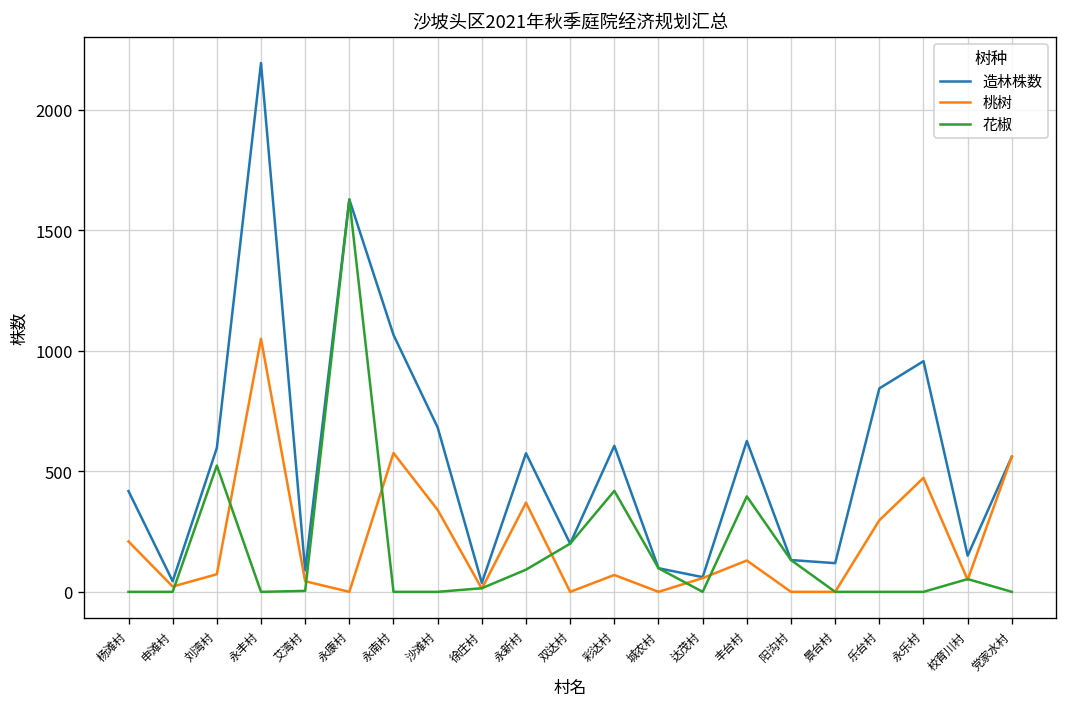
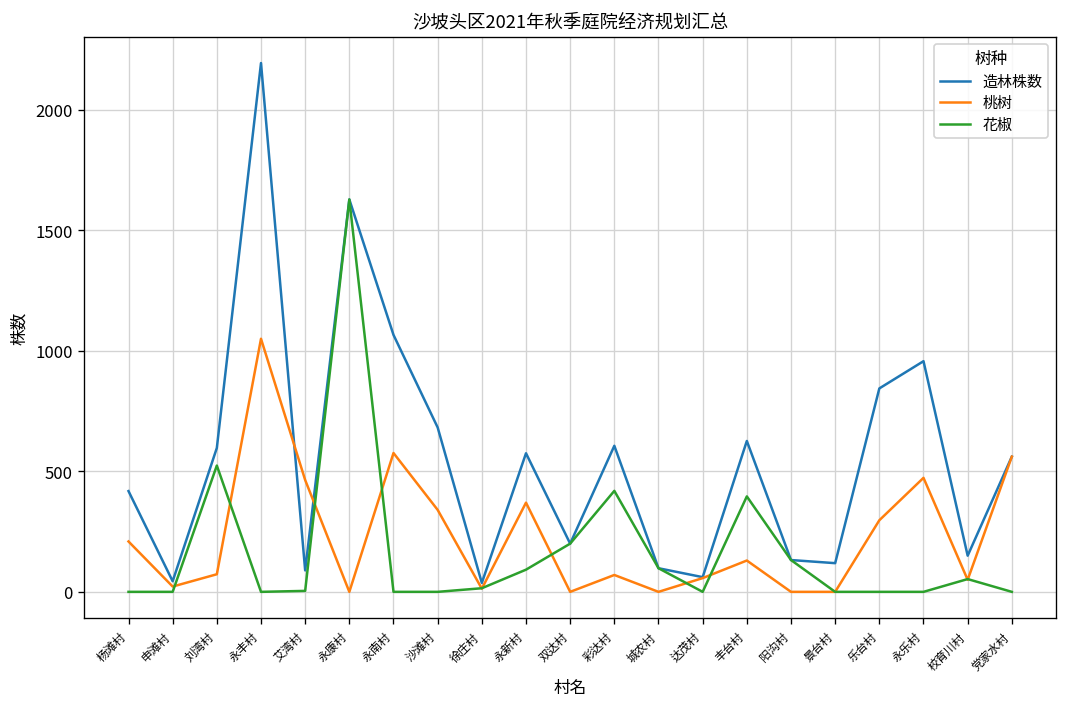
桃树, 艾湾村: 40 -> 460
